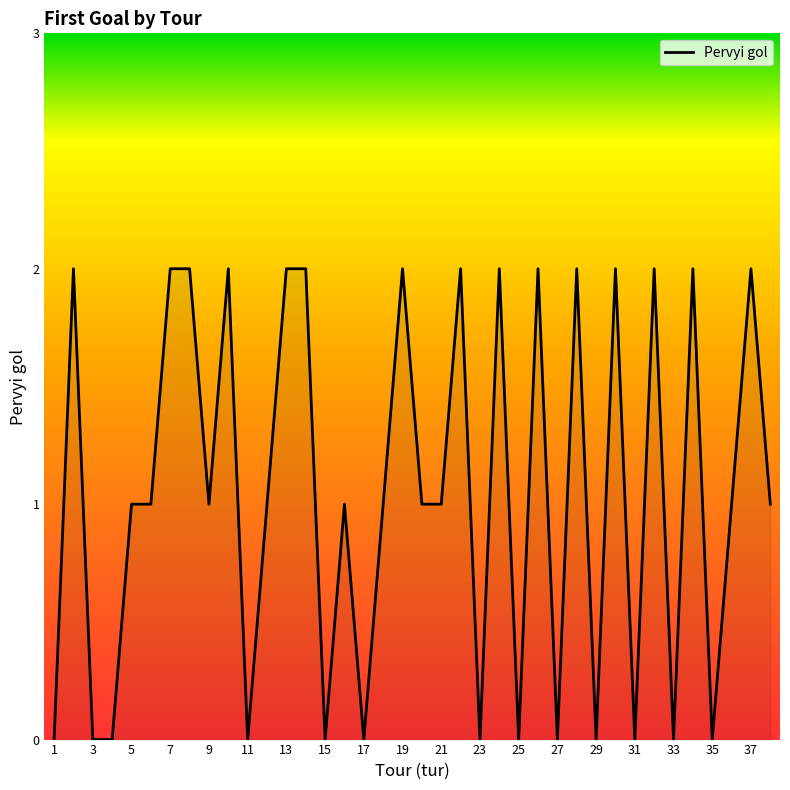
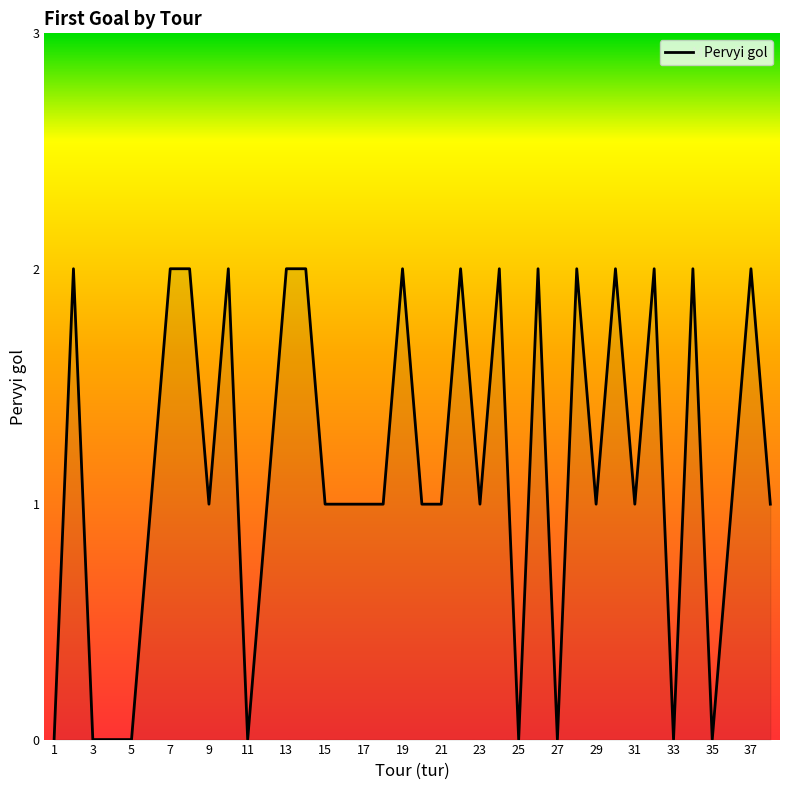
5: 1 -> 0
15: 0 -> 1
17: 0 -> 1
23: 0 -> 1
29: 0 -> 1
31: 0 -> 1
